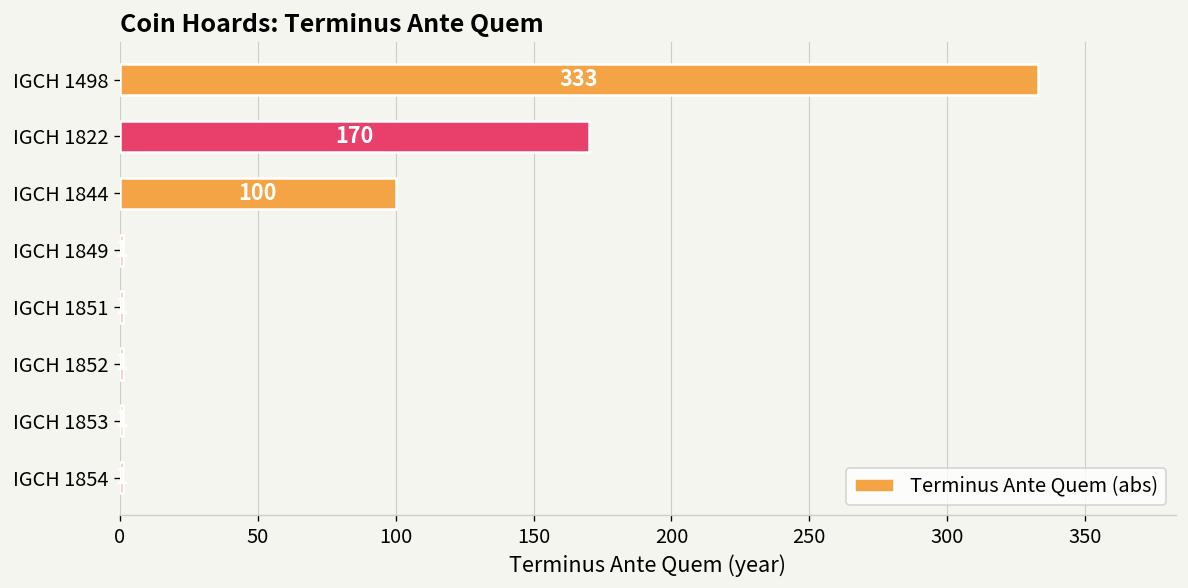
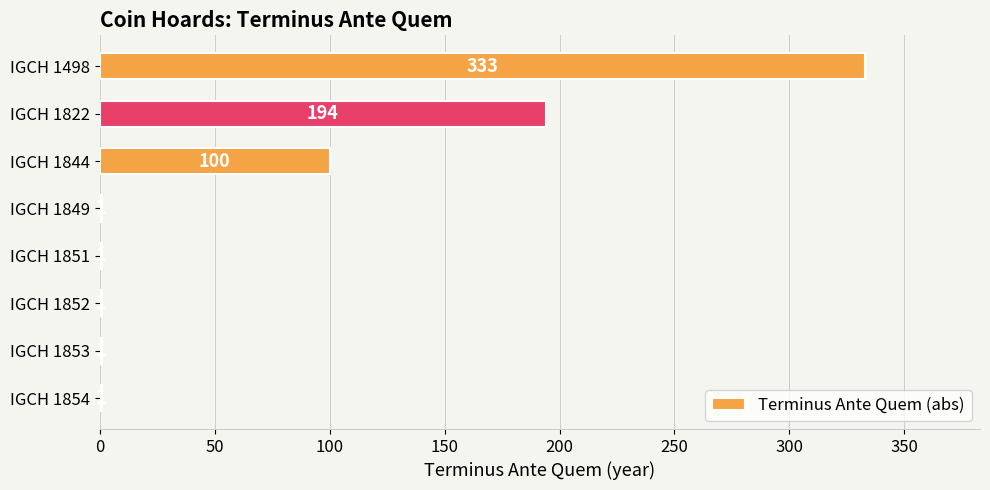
IGCH 1822: 170 -> 194
